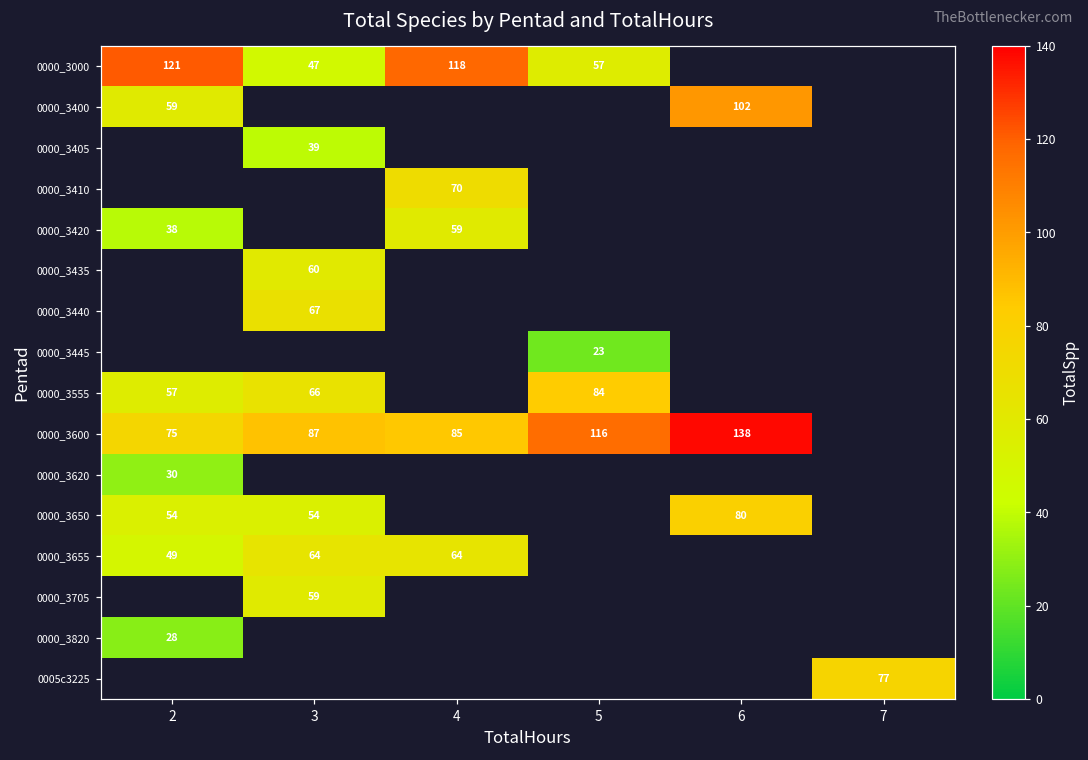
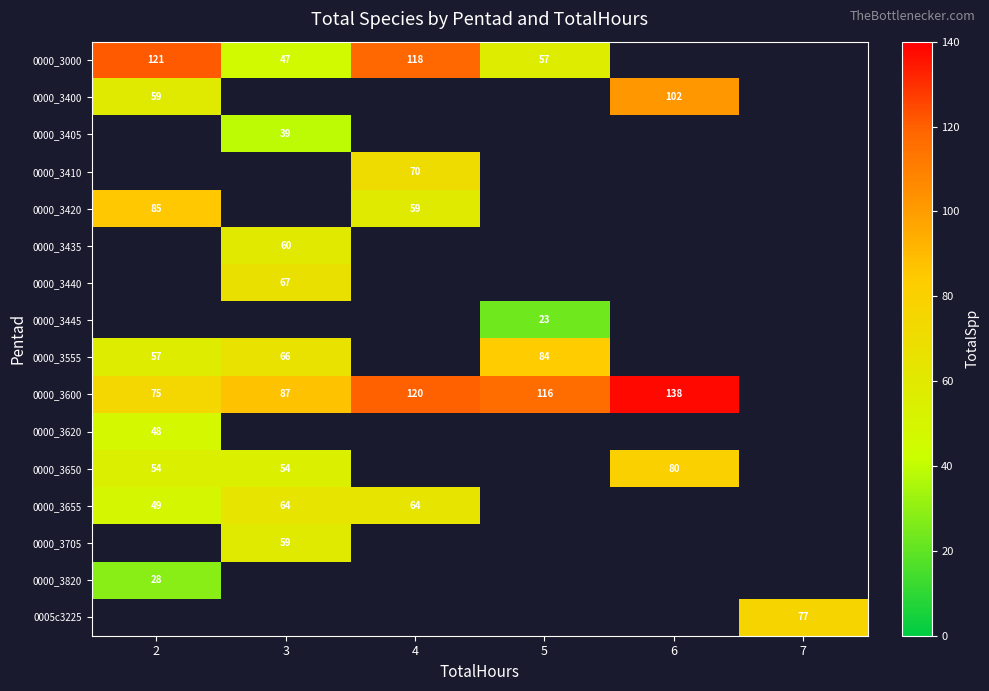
0000_3420, 2: 38 -> 85
0000_3600, 4: 85 -> 120
0000_3620, 2: 30 -> 48
